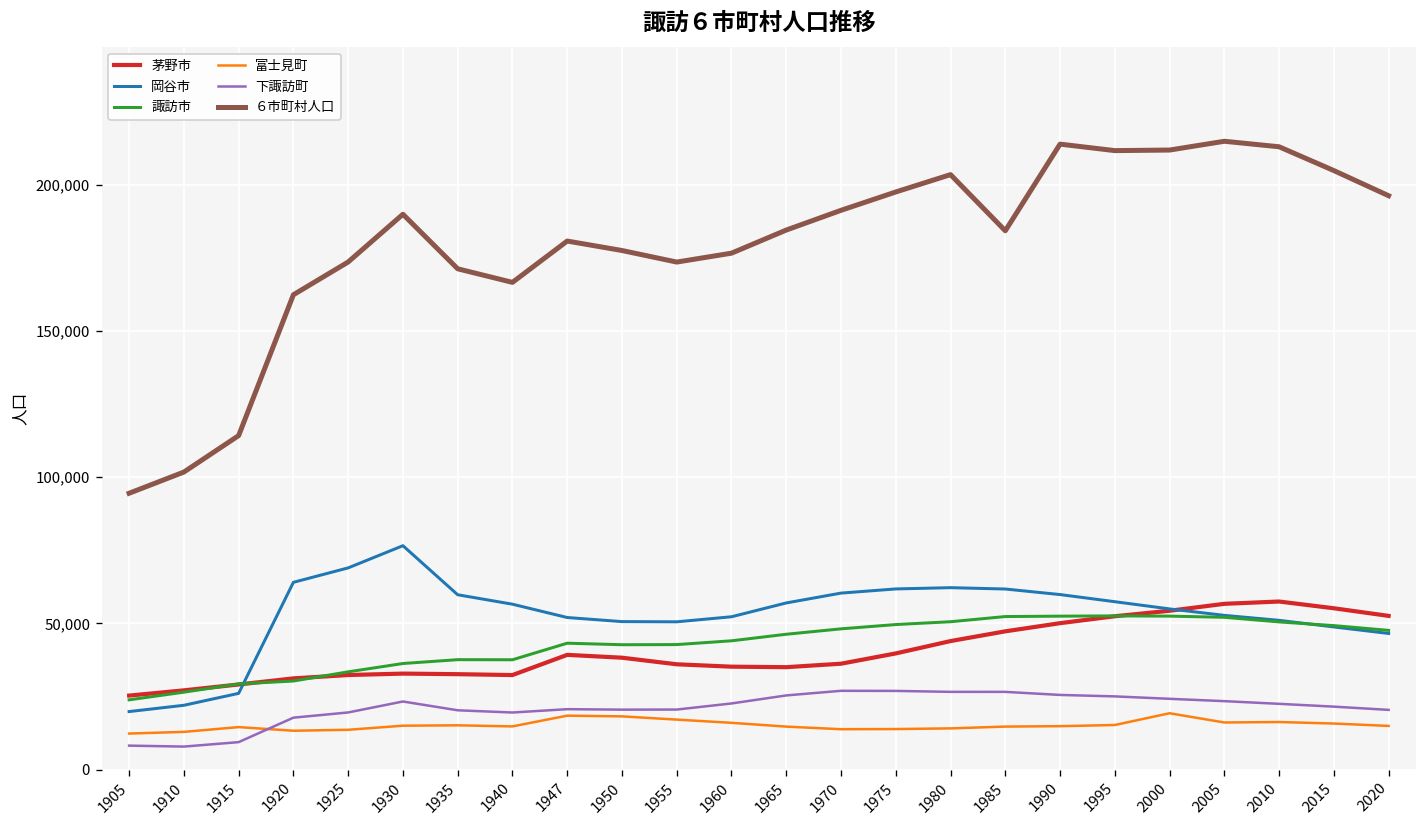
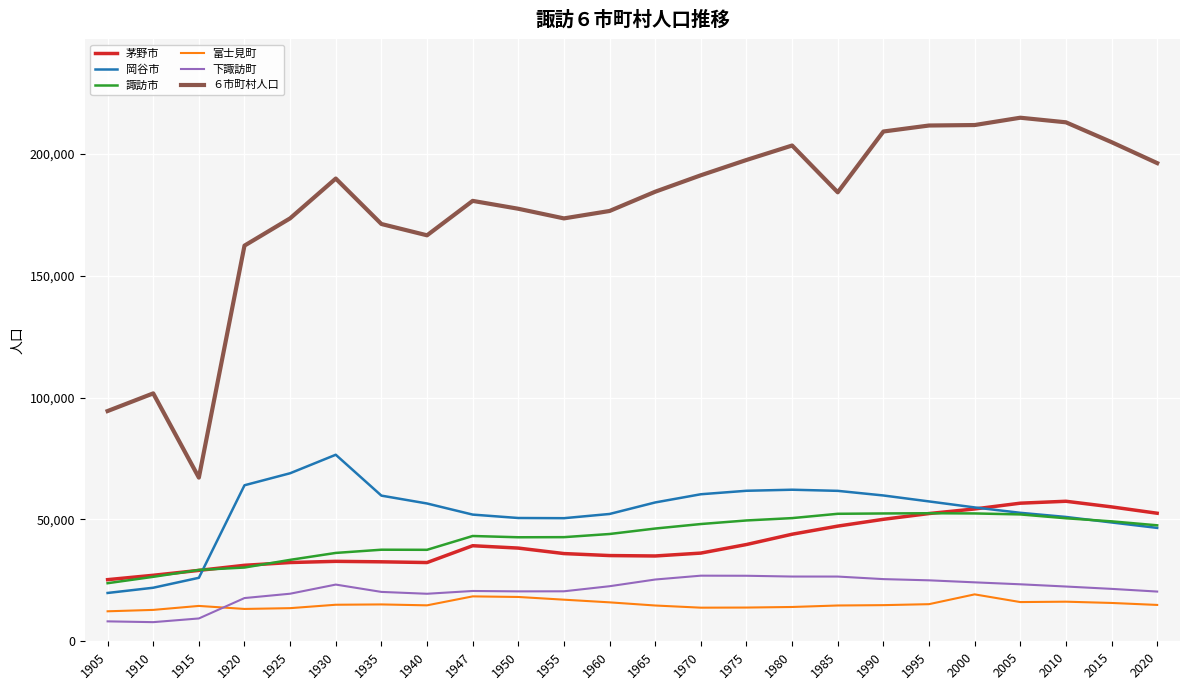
６市町村人口, 1915: 114,000 -> 67,000
６市町村人口, 1990: 214,000 -> 209,000
